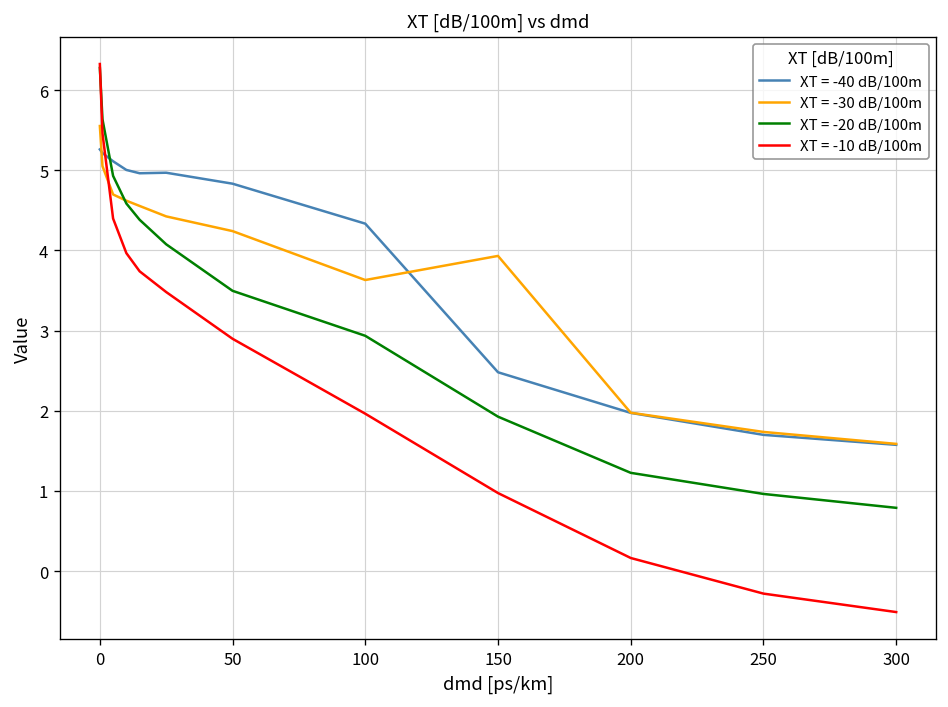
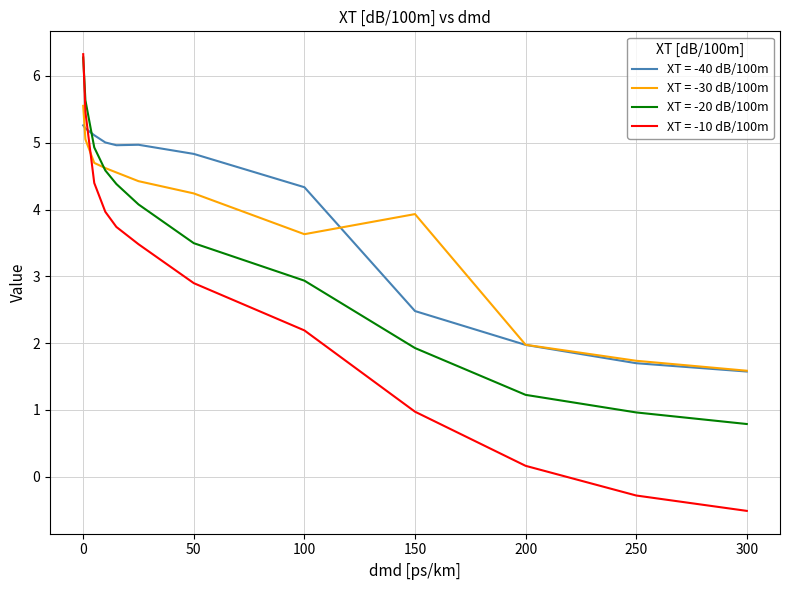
XT = -10 dB/100m, 100: 2.0 -> 2.2
